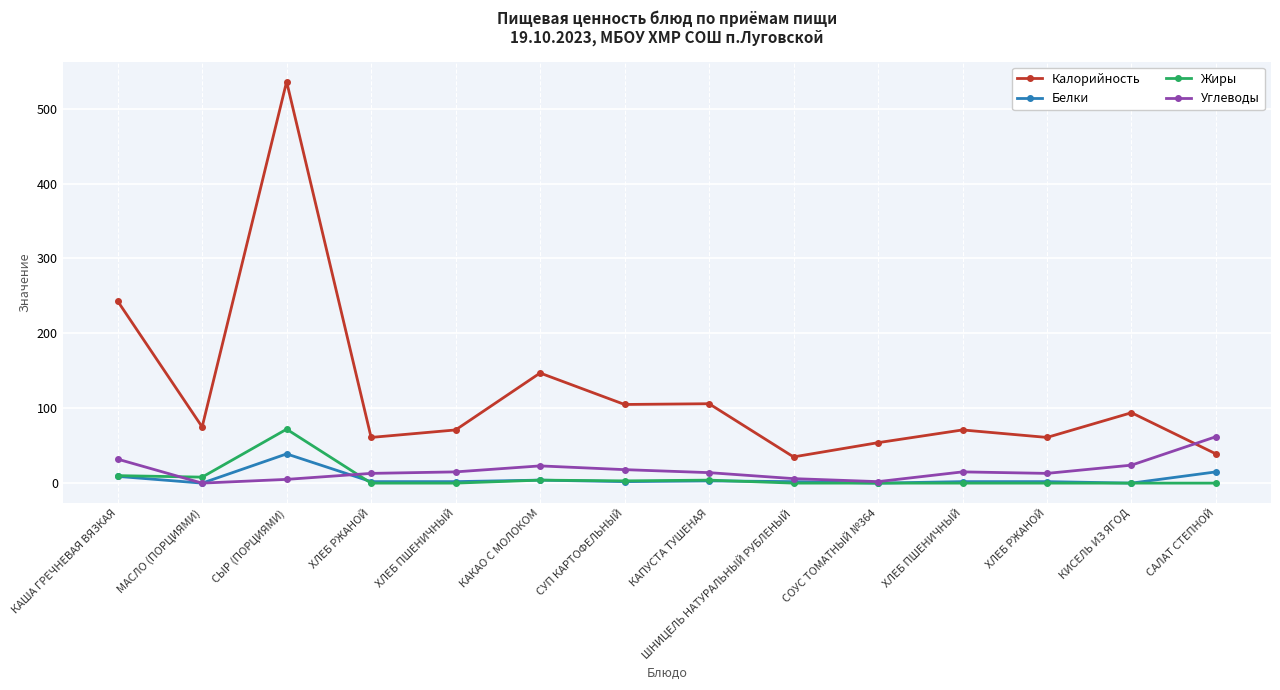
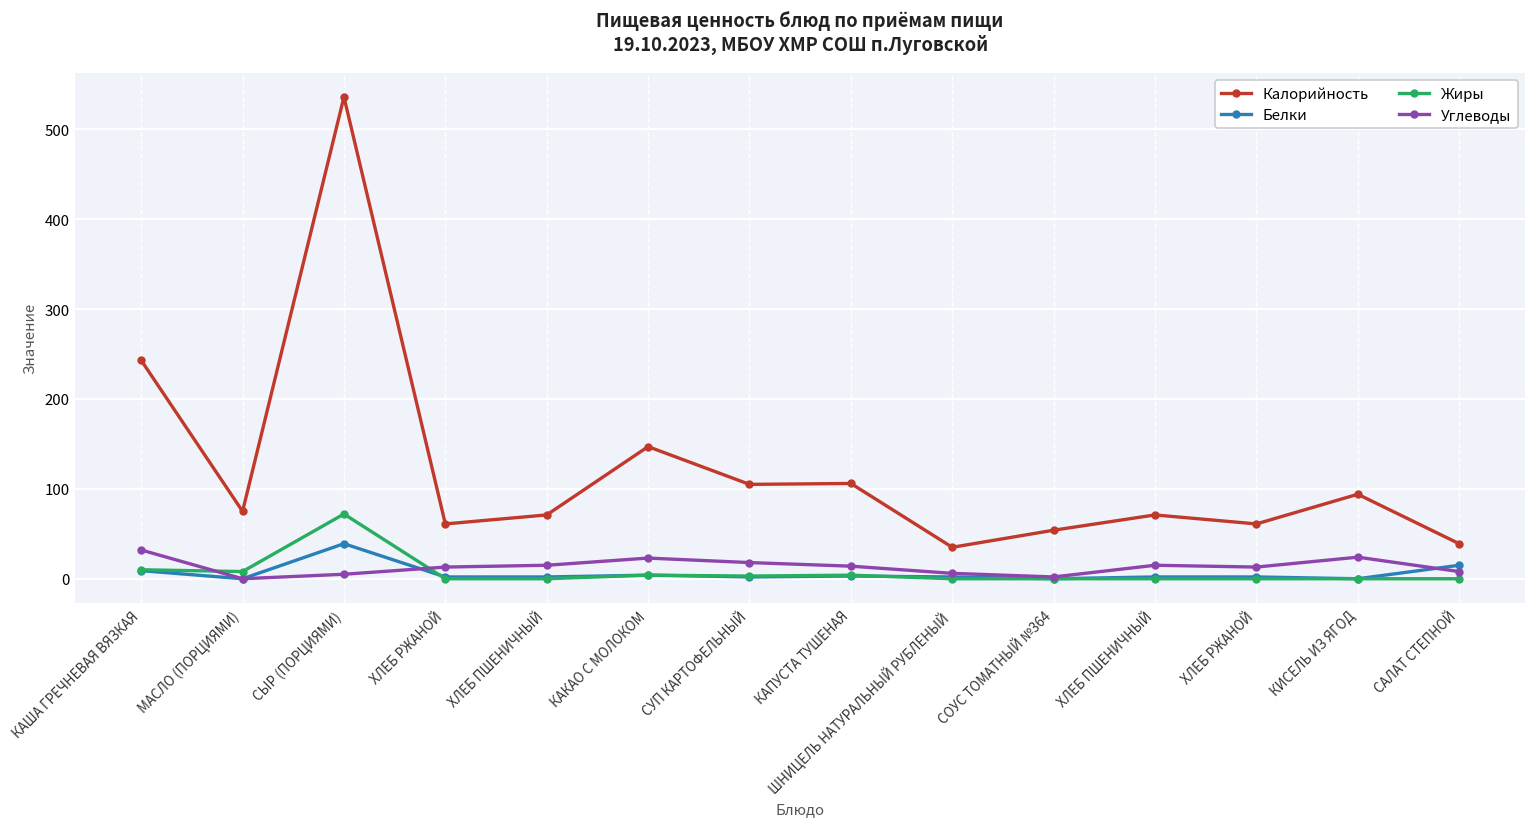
Углеводы, САЛАТ СТЕПНОЙ: 60 -> 10
